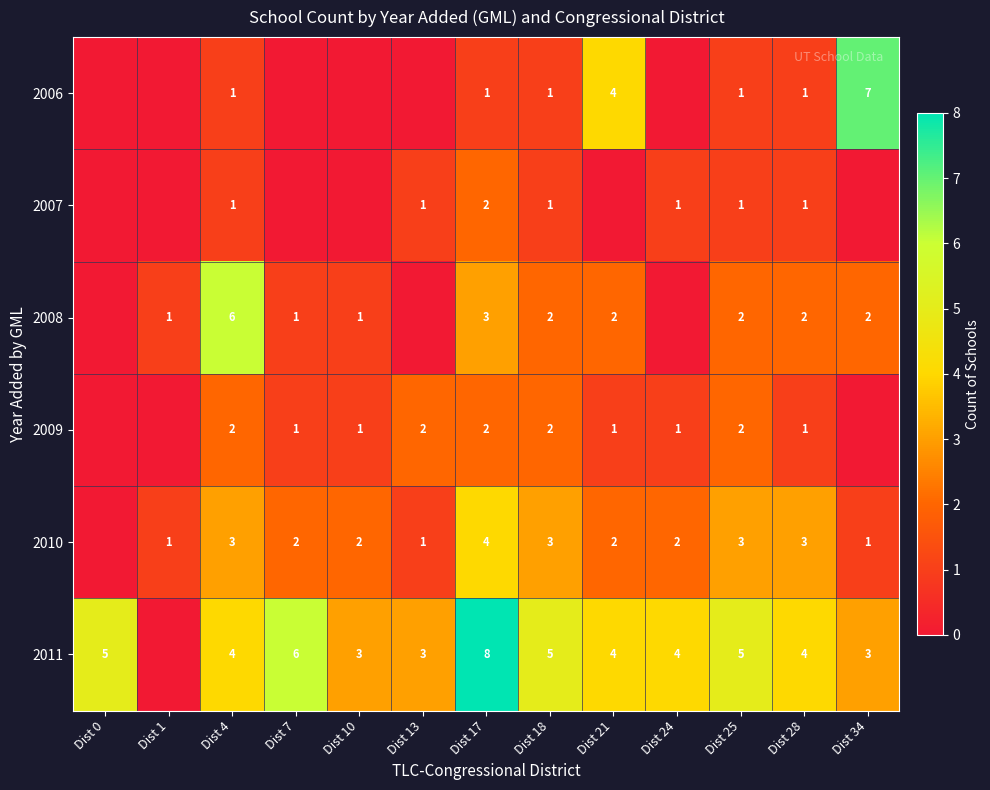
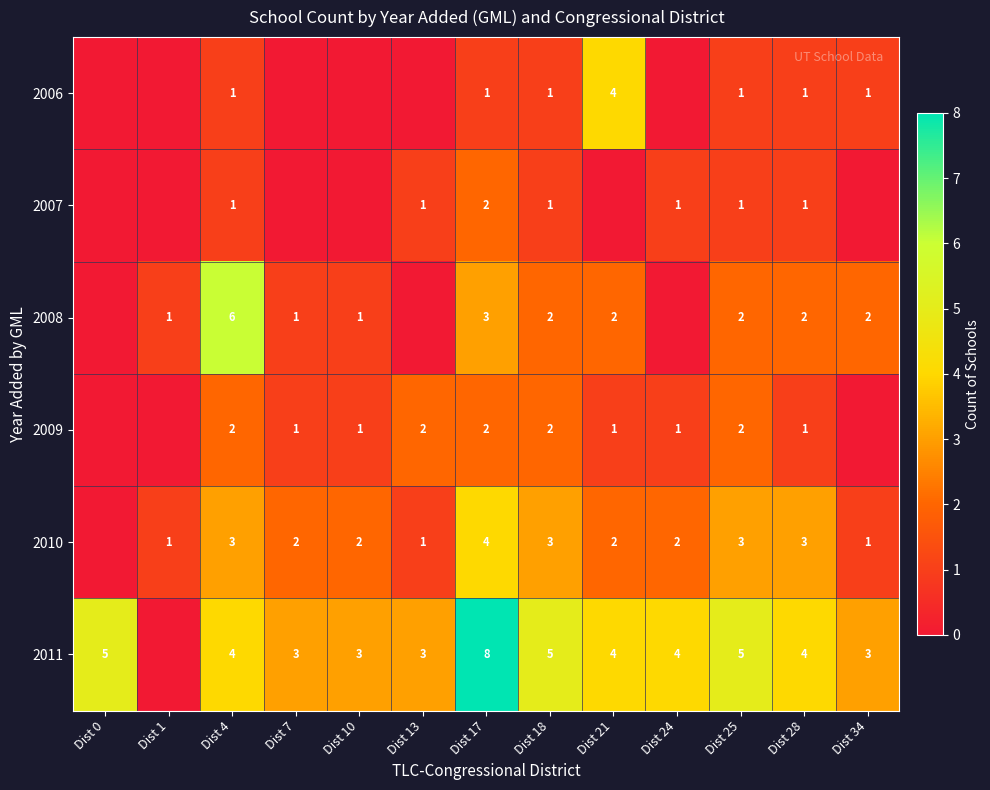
2006, Dist 34: 7 -> 1
2011, Dist 7: 6 -> 3
